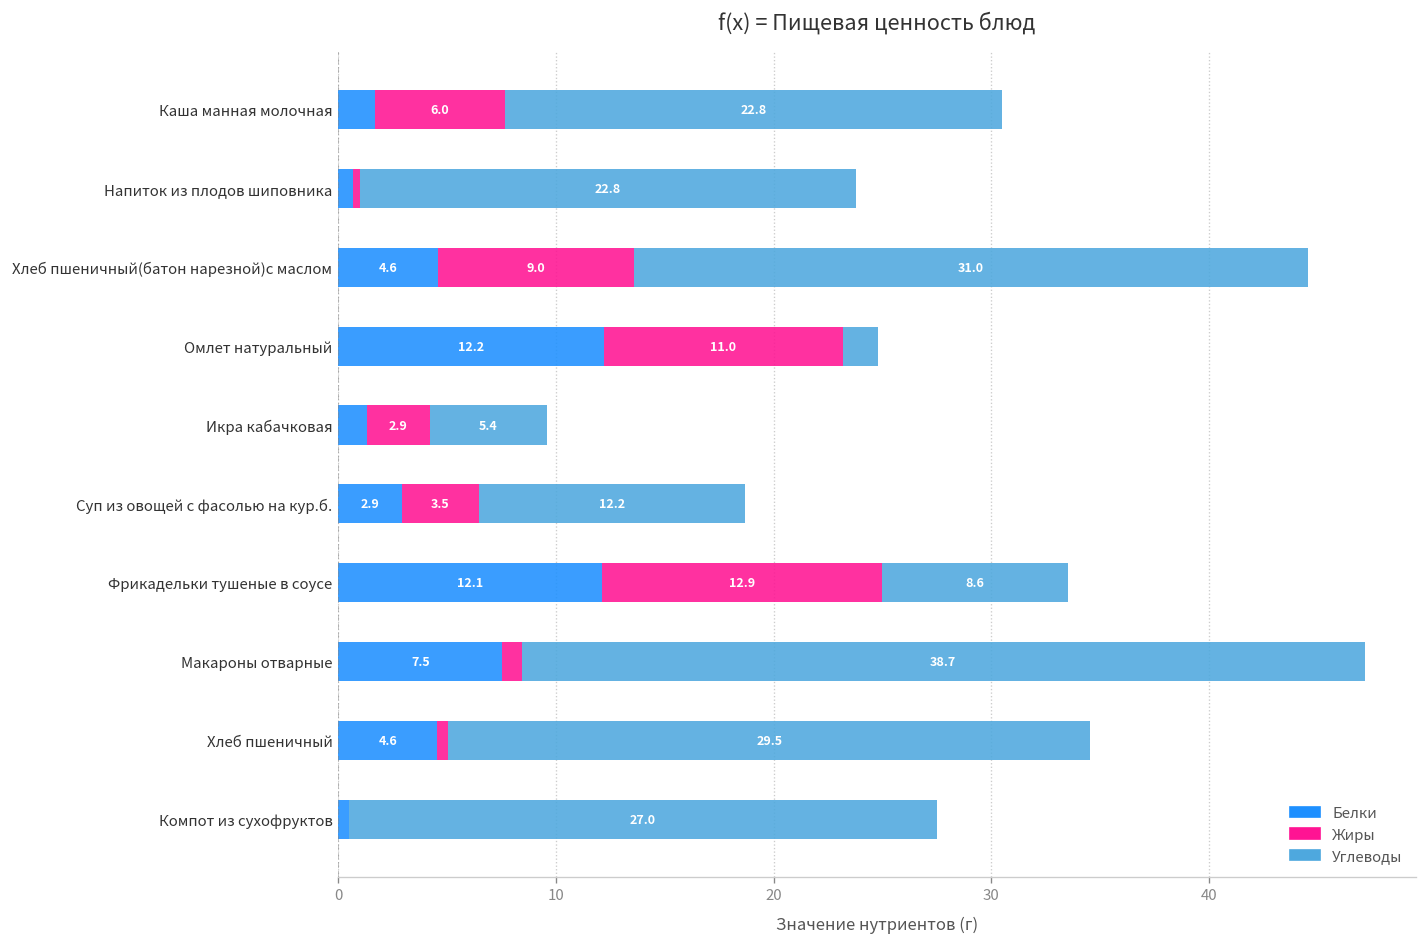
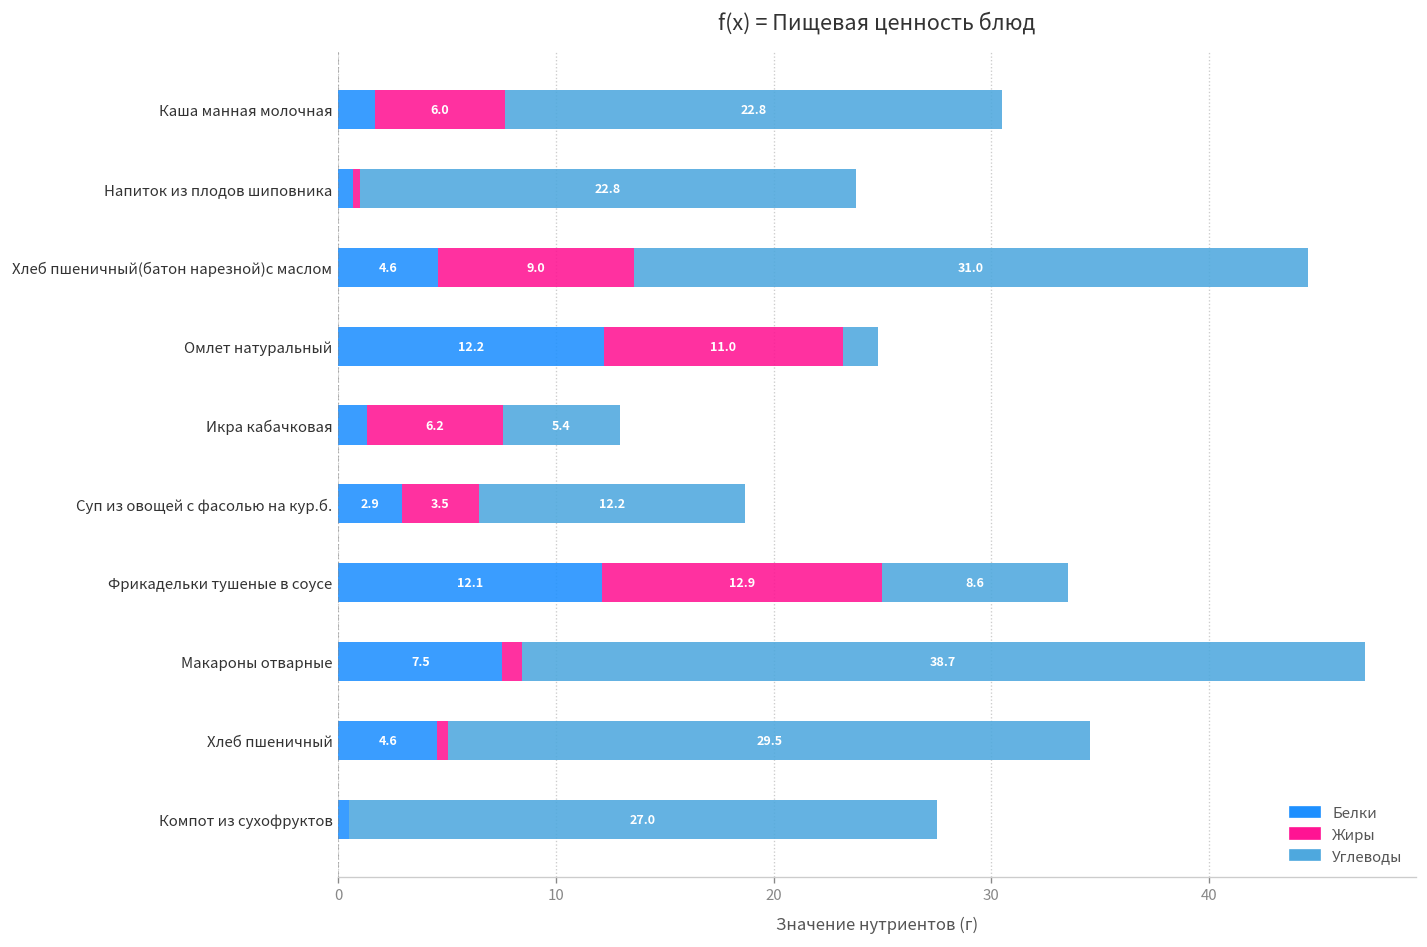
Жиры, Икра кабачковая: 2.9 -> 6.2
